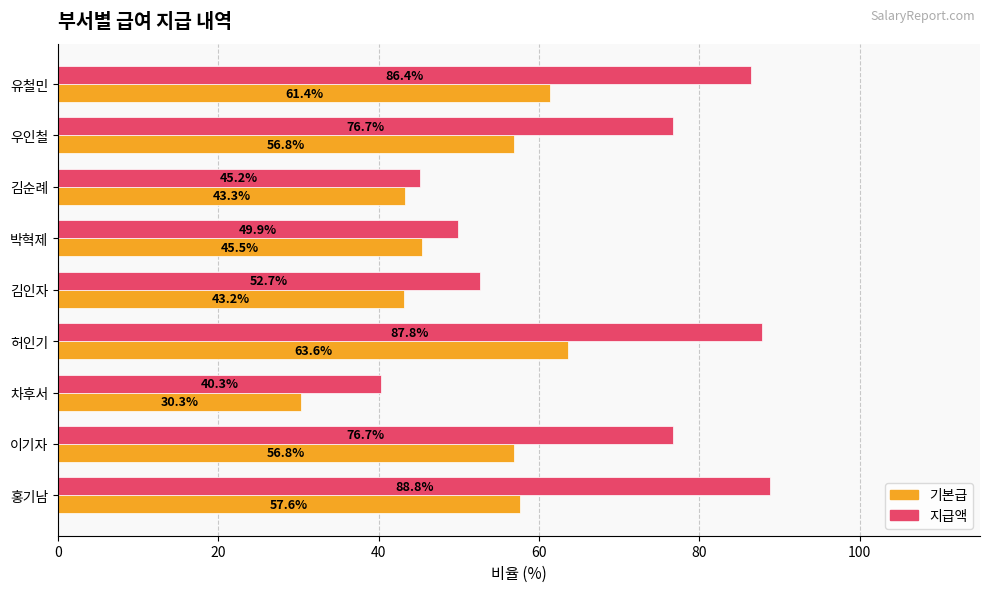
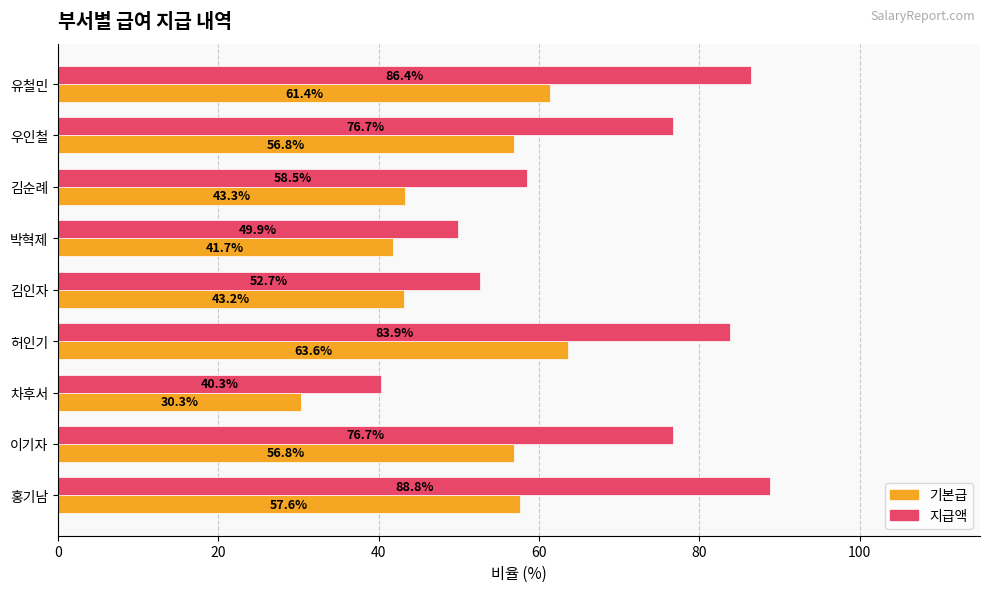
지급액, 김순례: 45.2% -> 58.5%
기본급, 박혁제: 45.5% -> 41.7%
지급액, 허인기: 87.8% -> 83.9%
